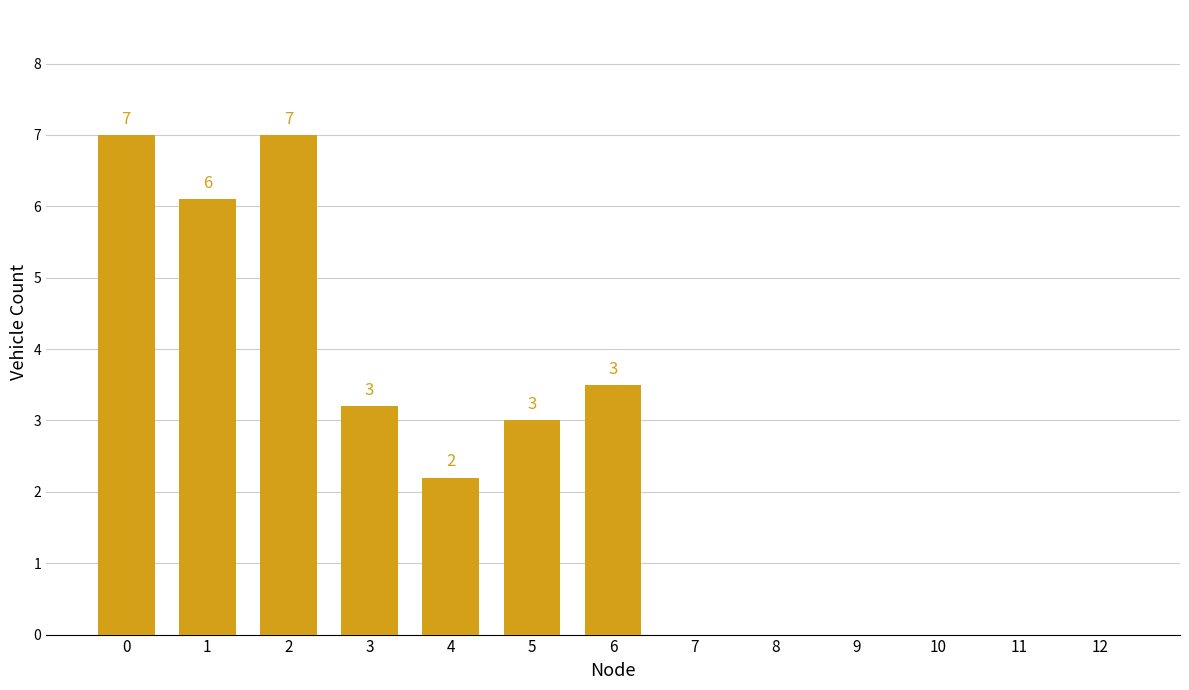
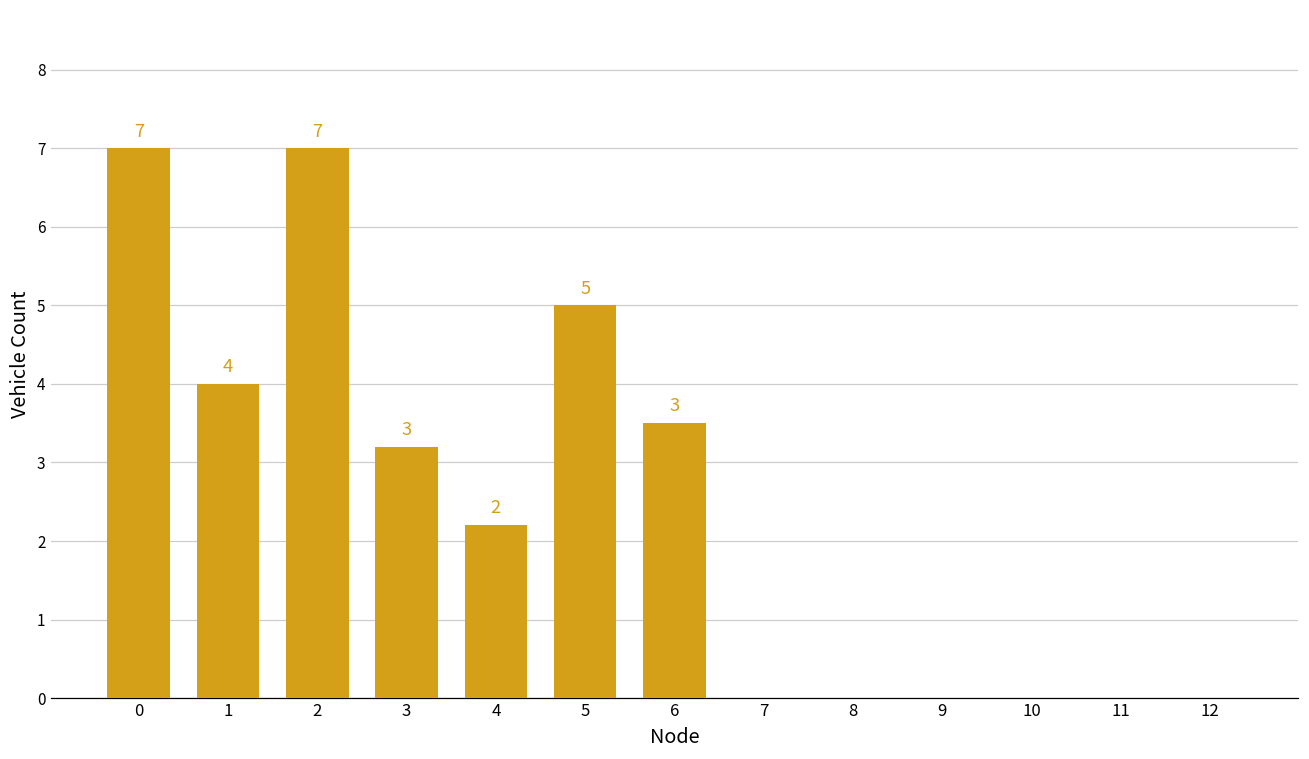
1: 6 -> 4
5: 3 -> 5
